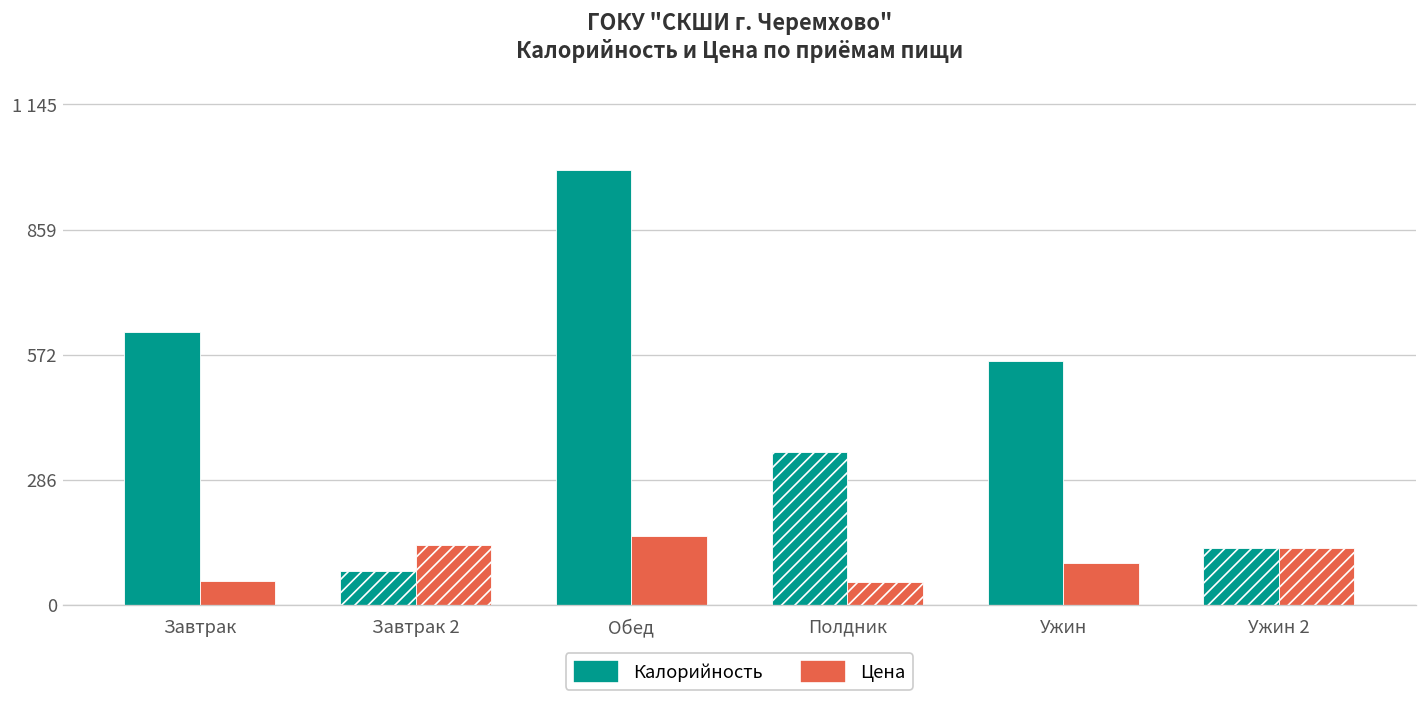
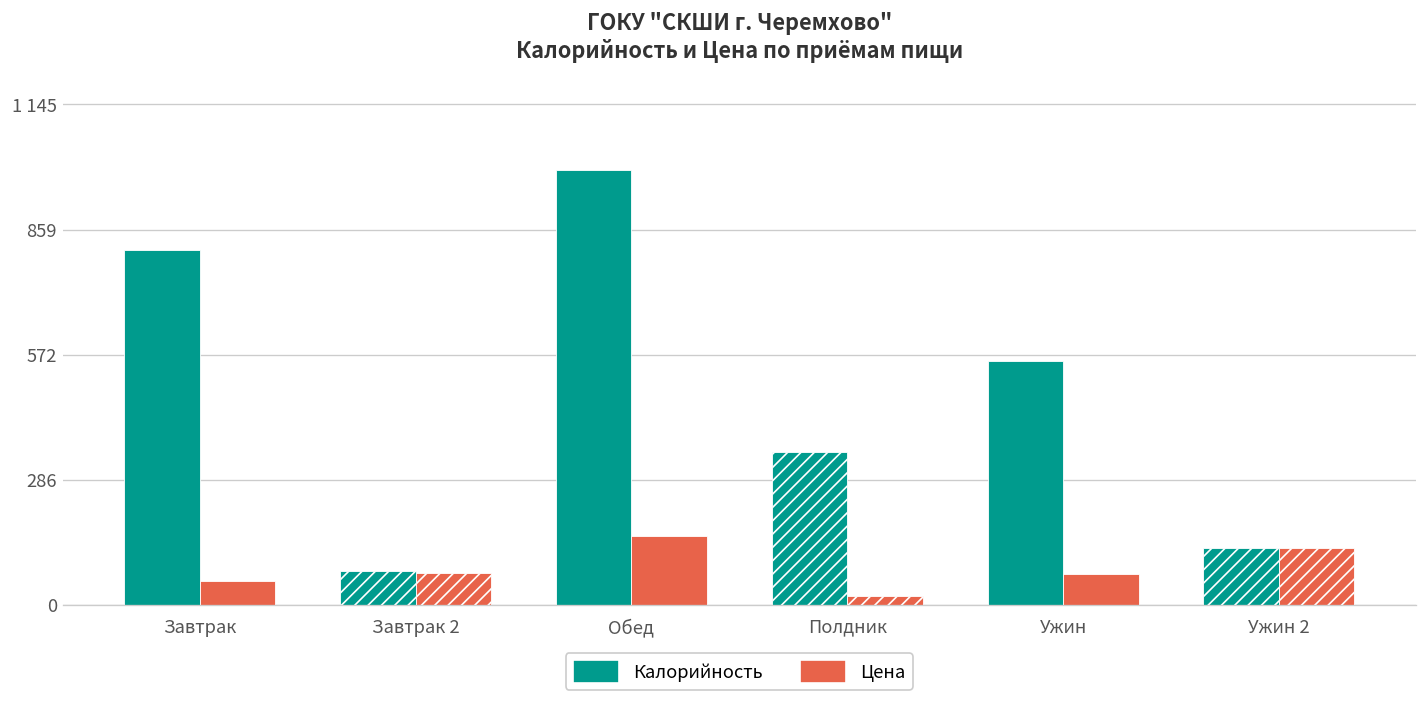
Калорийность, Завтрак: 620 -> 810
Цена, Завтрак 2: 140 -> 70
Цена, Полдник: 50 -> 20
Цена, Ужин: 100 -> 70
